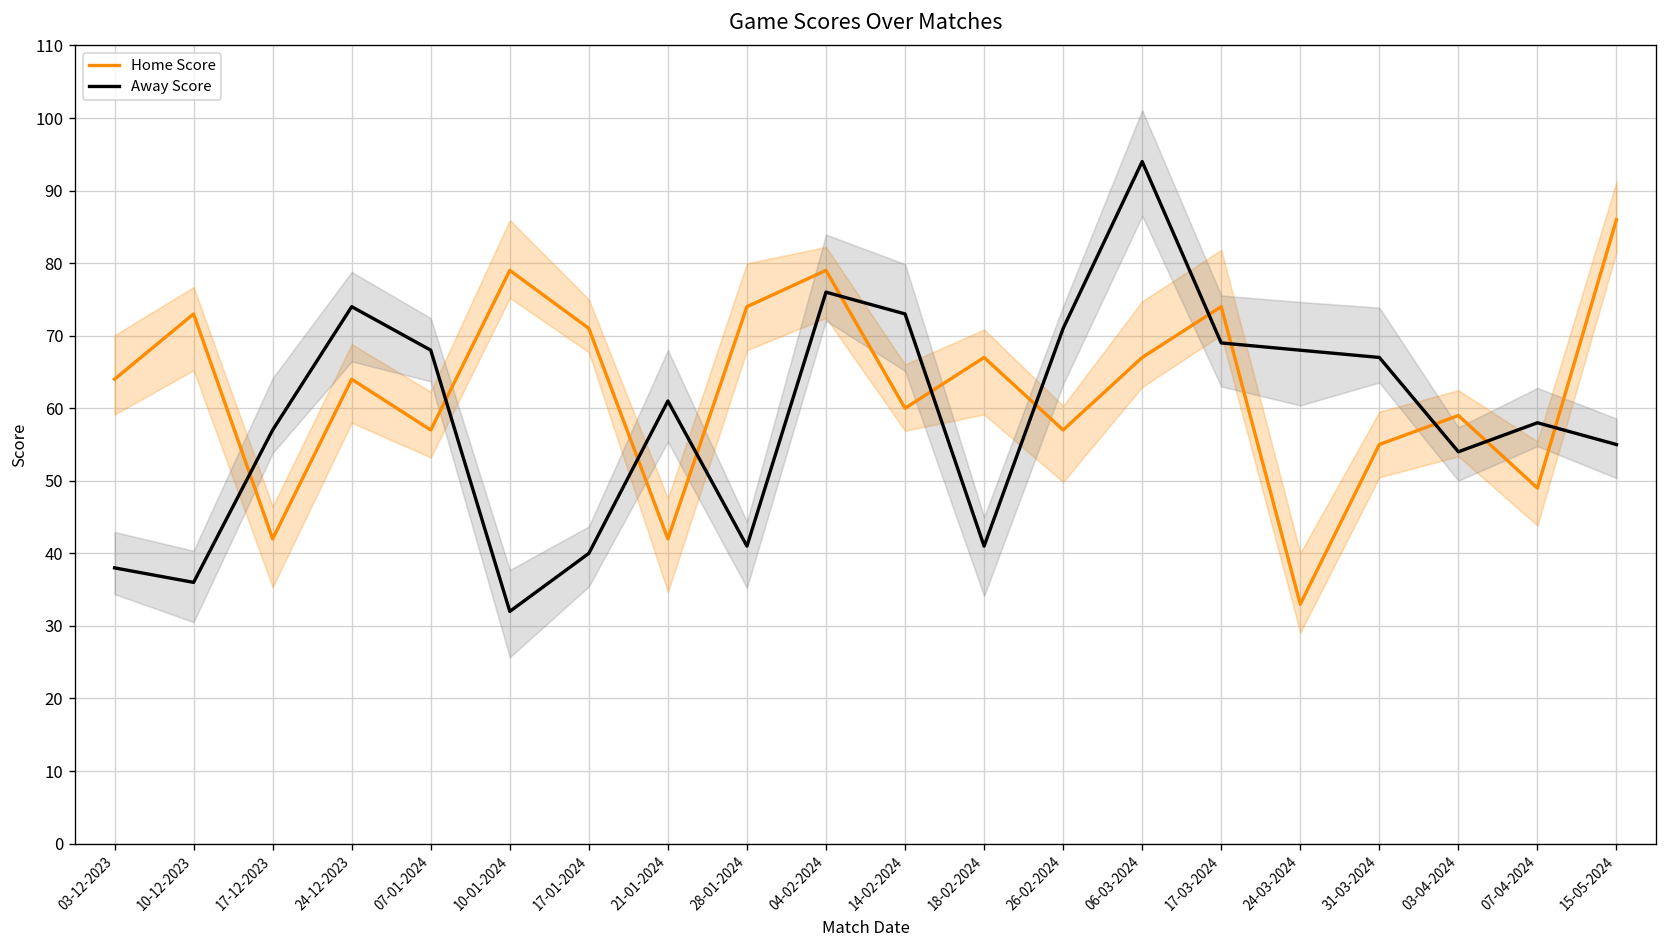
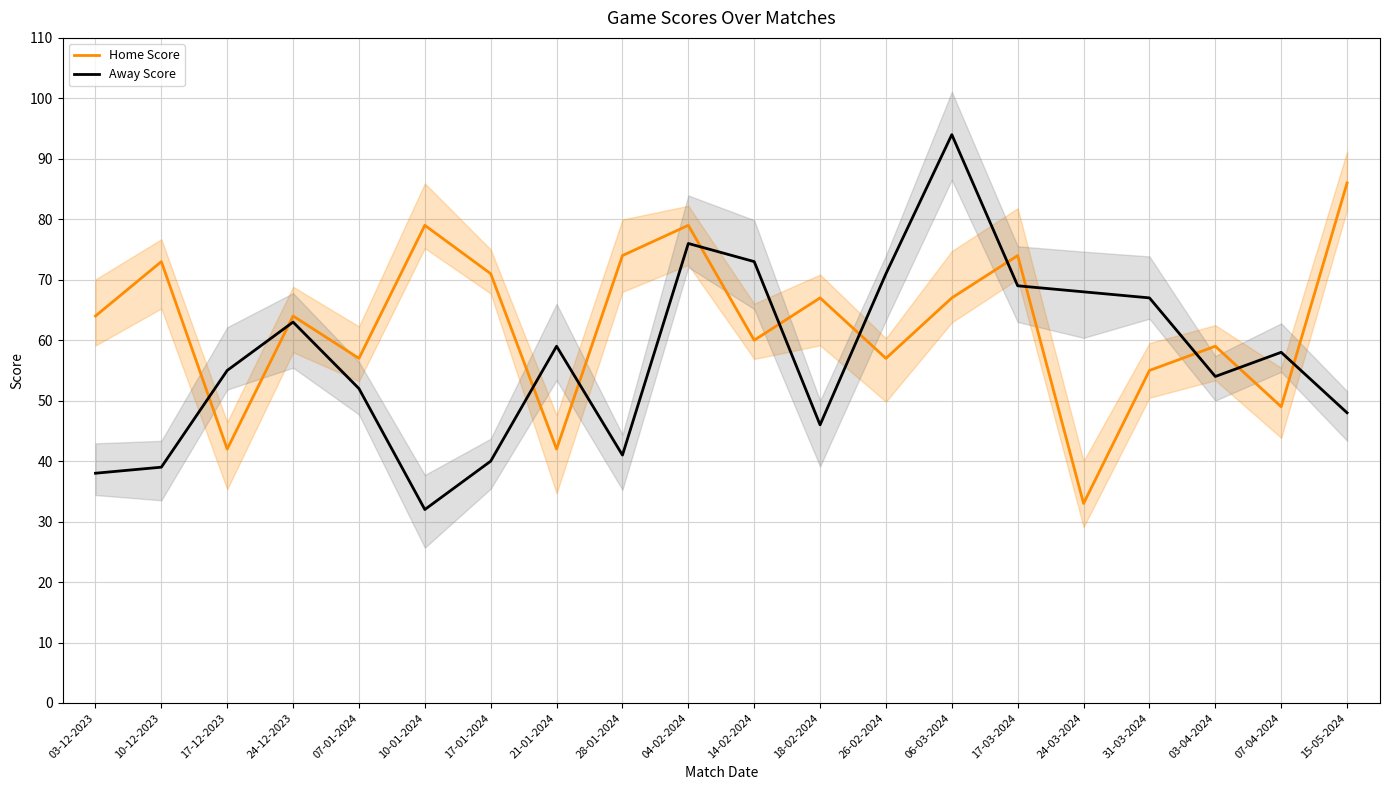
Away Score, 10-12-2023: 36 -> 39
Away Score, 17-12-2023: 57 -> 55
Away Score, 24-12-2023: 74 -> 63
Away Score, 07-01-2024: 68 -> 52
Away Score, 21-01-2024: 61 -> 59
Away Score, 18-02-2024: 41 -> 46
Away Score, 15-05-2024: 55 -> 48
